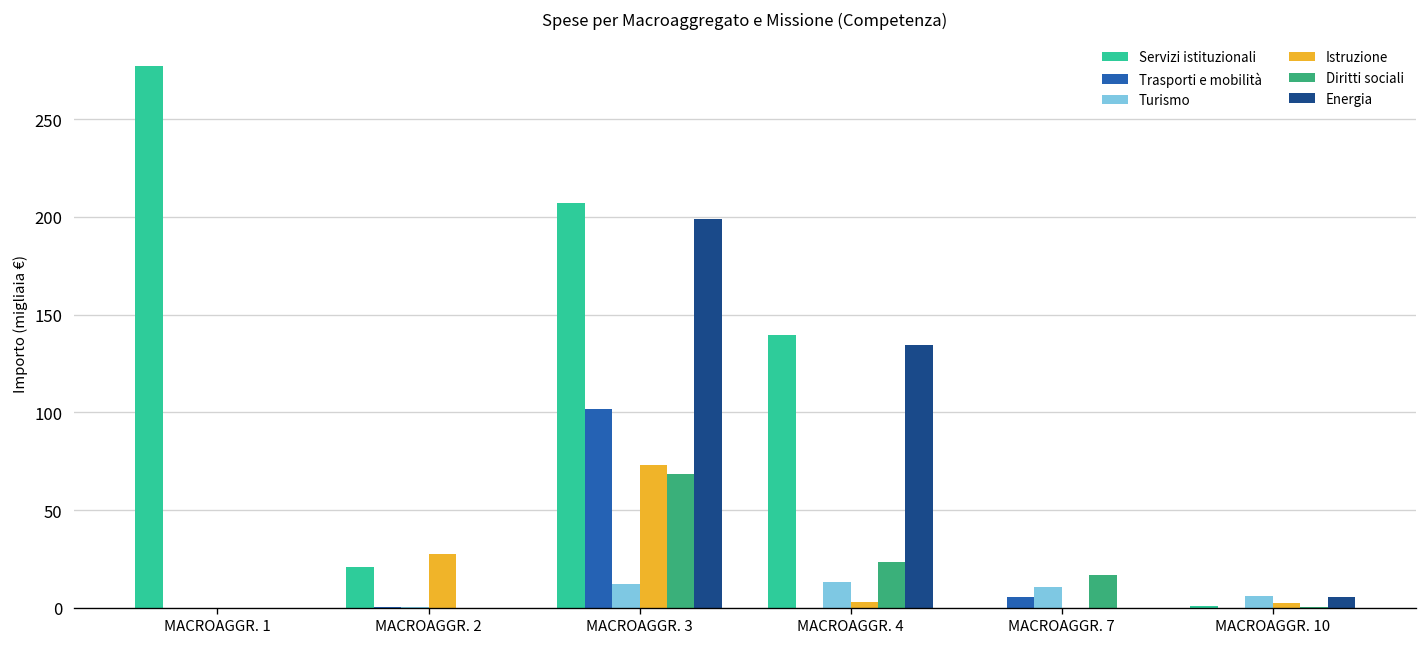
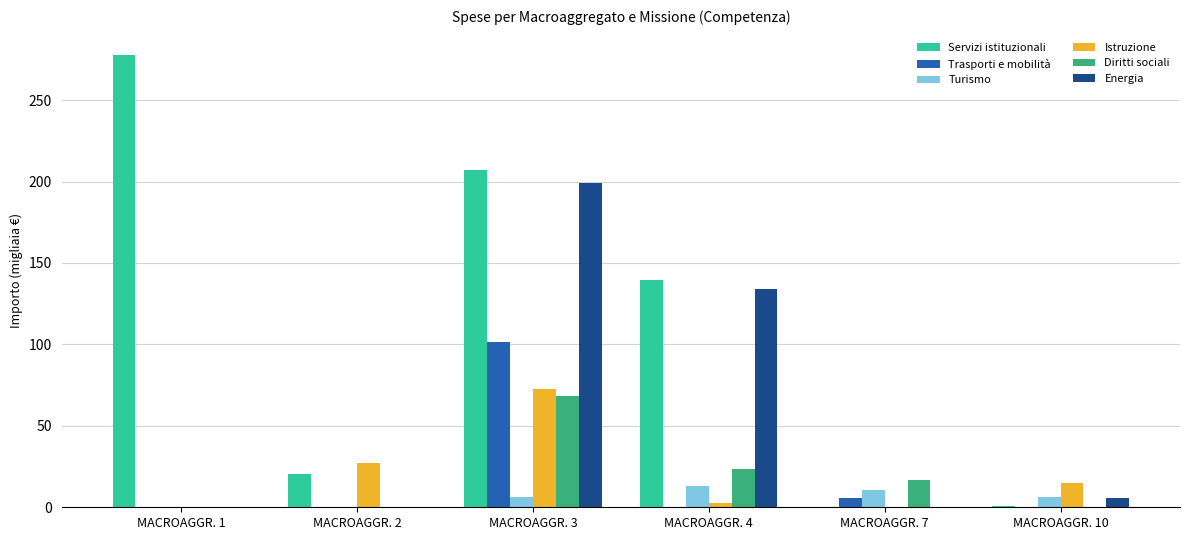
Turismo, MACROAGGR. 3: 12 -> 6
Istruzione, MACROAGGR. 10: 3 -> 15
